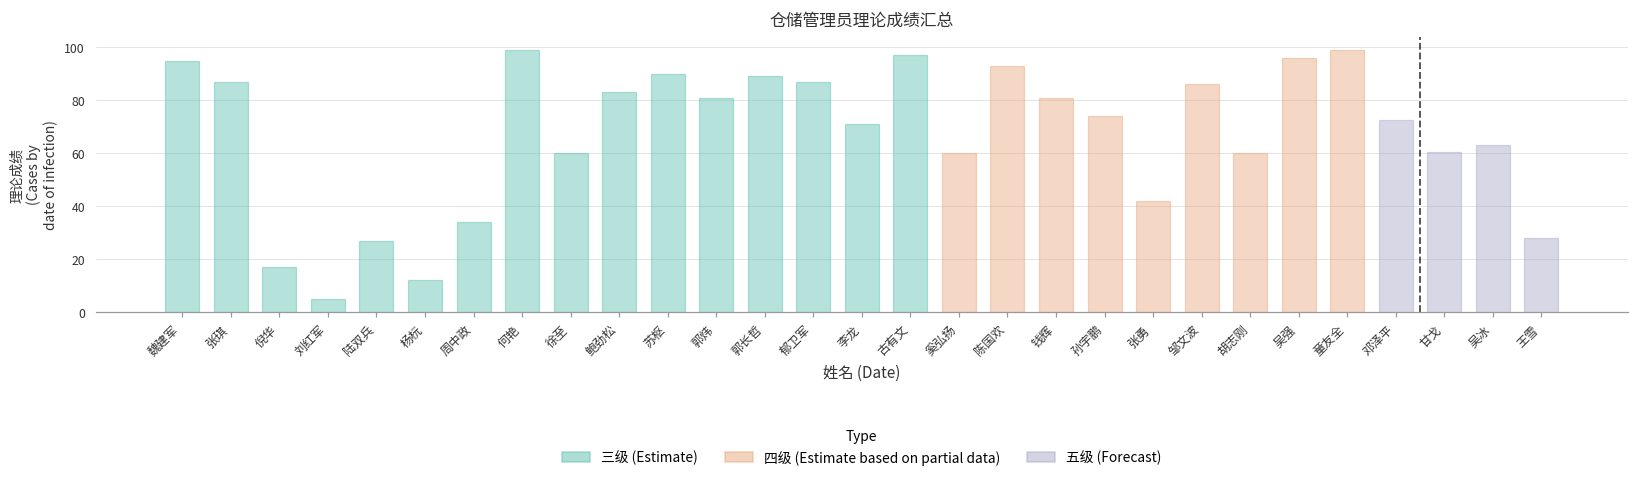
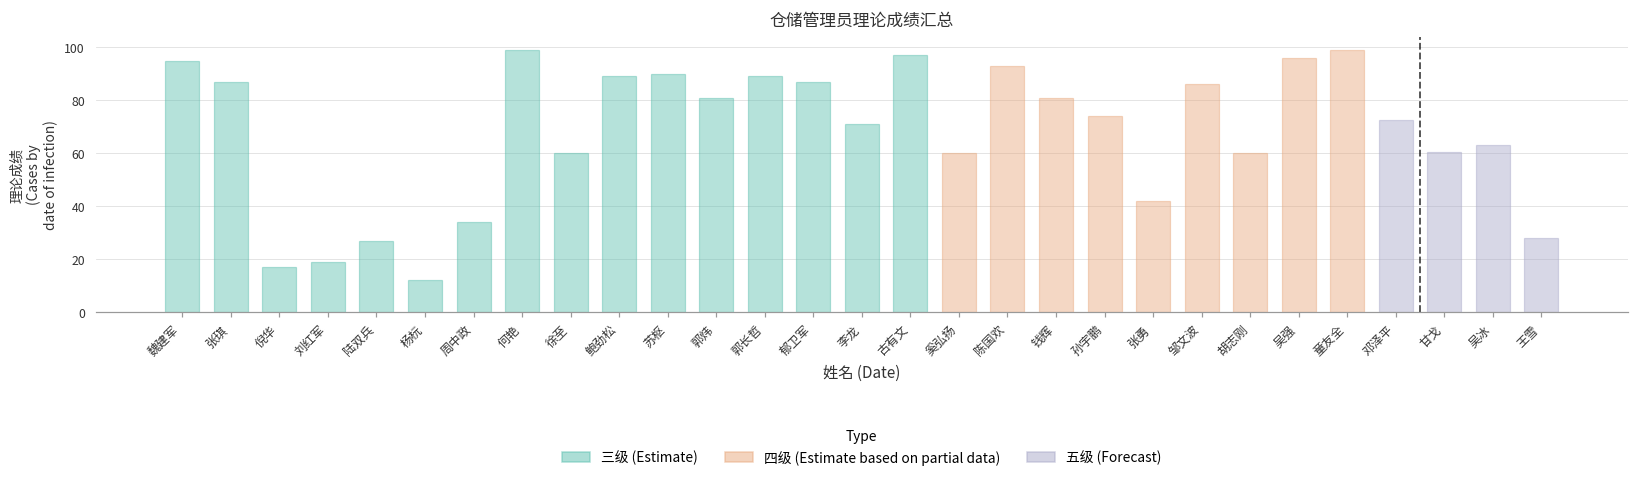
刘红军: 5 -> 19
鲍劲松: 83 -> 89
